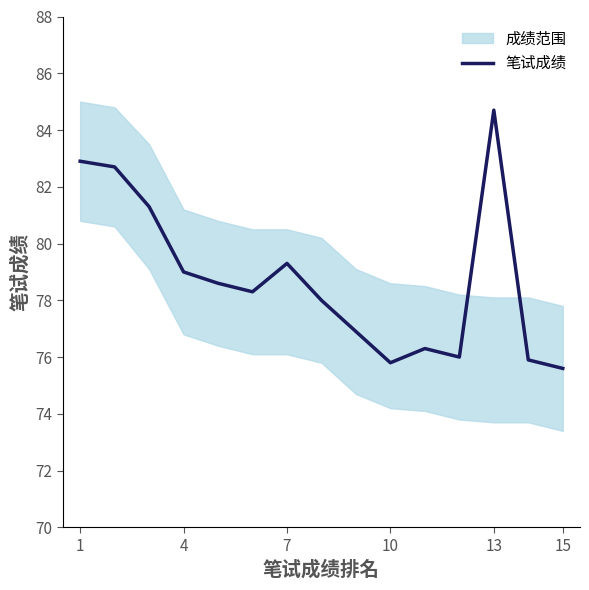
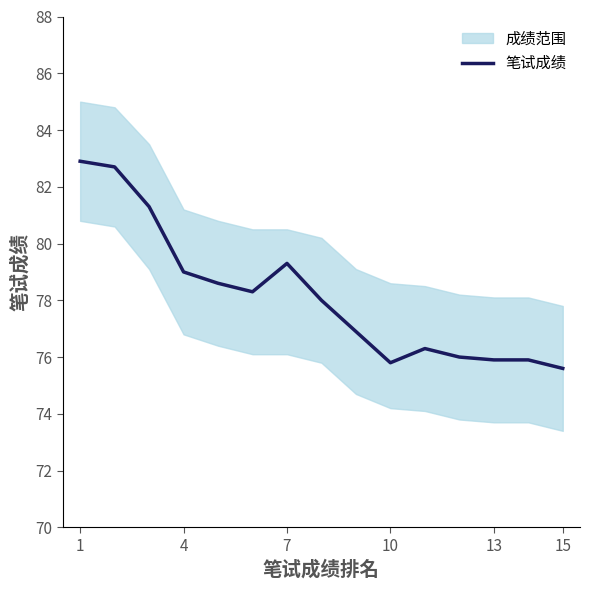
笔试成绩, 13: 84.7 -> 75.9
